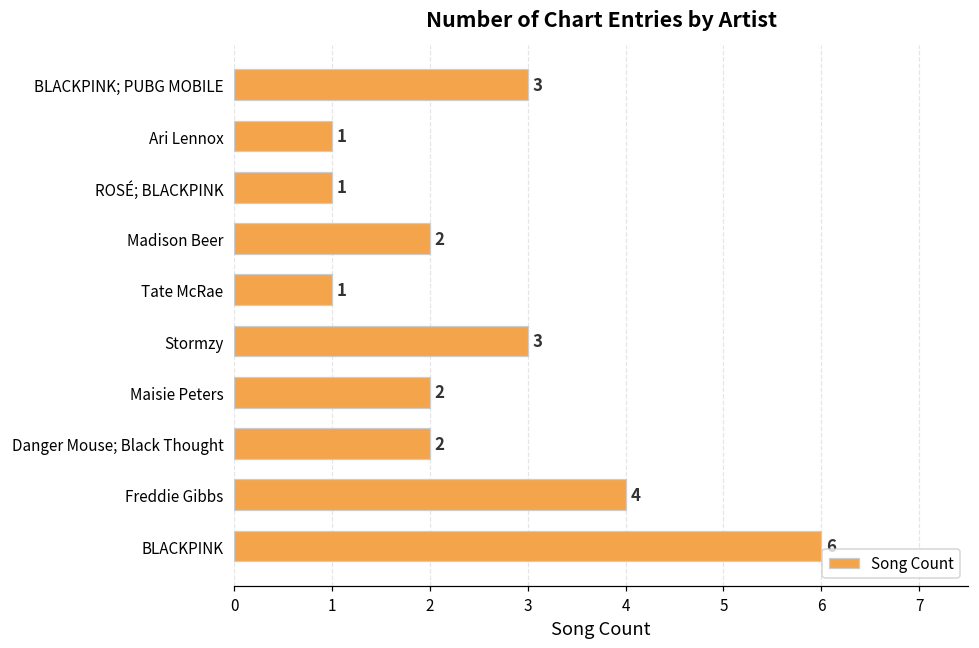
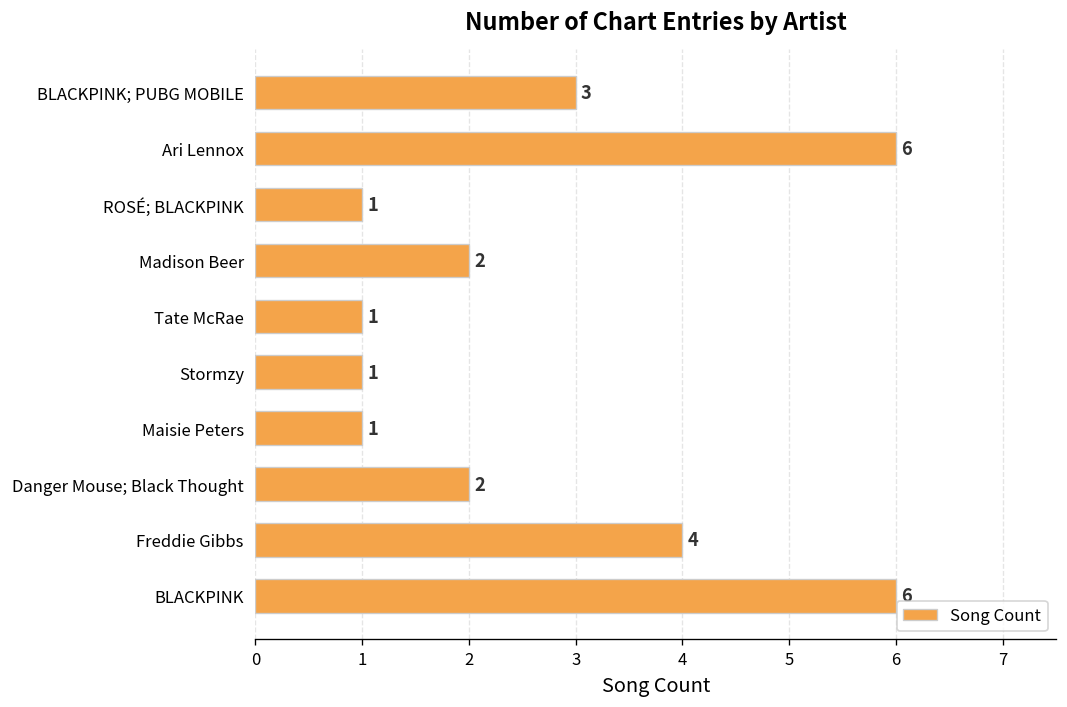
Ari Lennox: 1 -> 6
Stormzy: 3 -> 1
Maisie Peters: 2 -> 1
